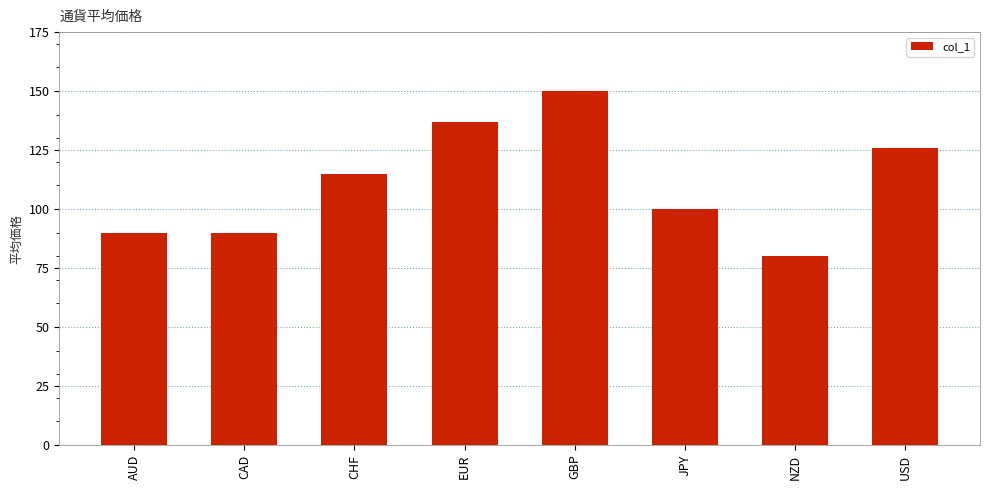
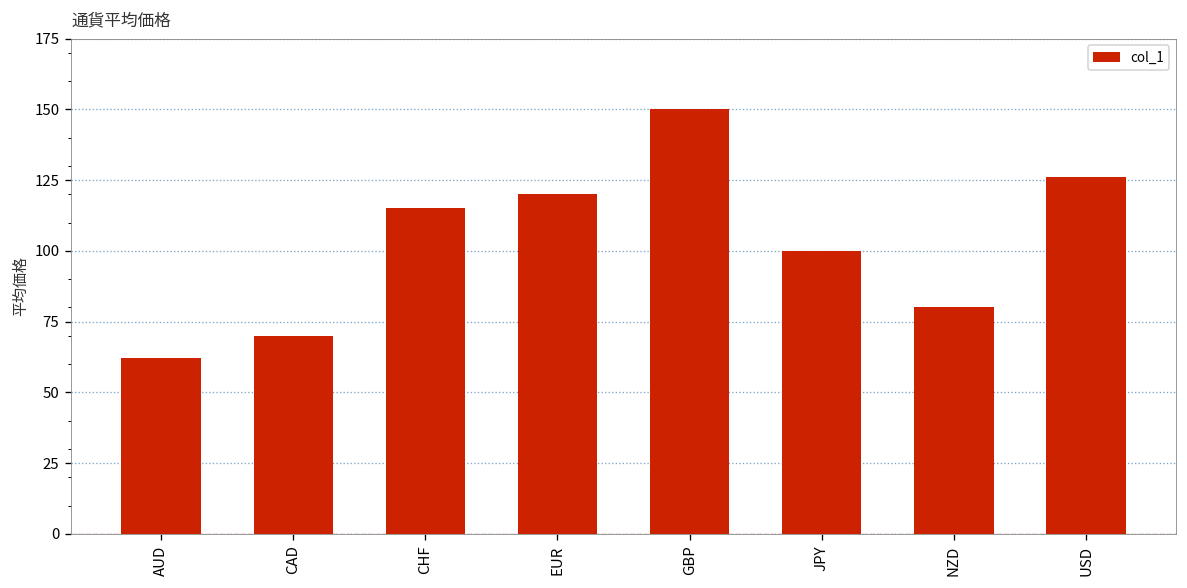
AUD: 90 -> 62
CAD: 90 -> 70
EUR: 137 -> 120
